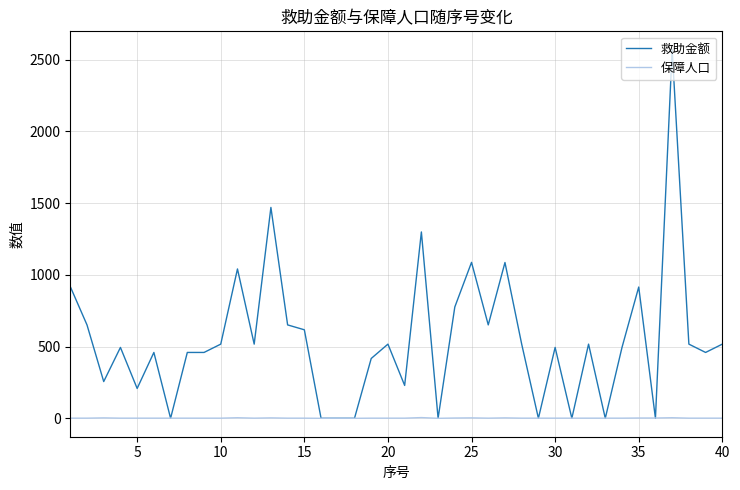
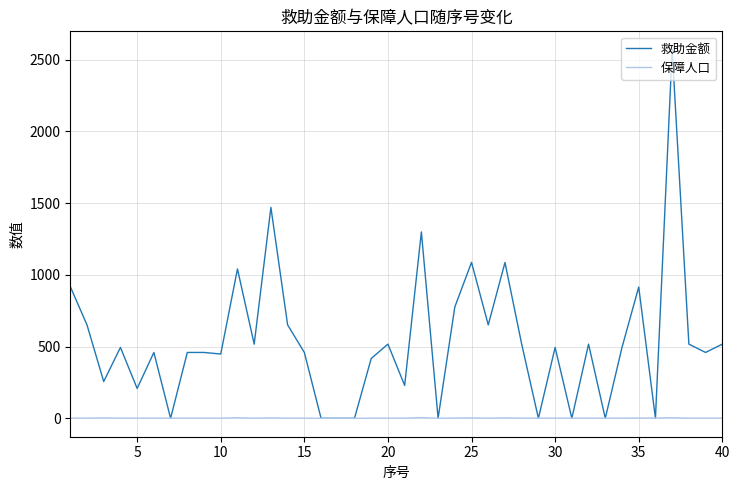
救助金额, 10: 520 -> 450
救助金额, 15: 620 -> 460
